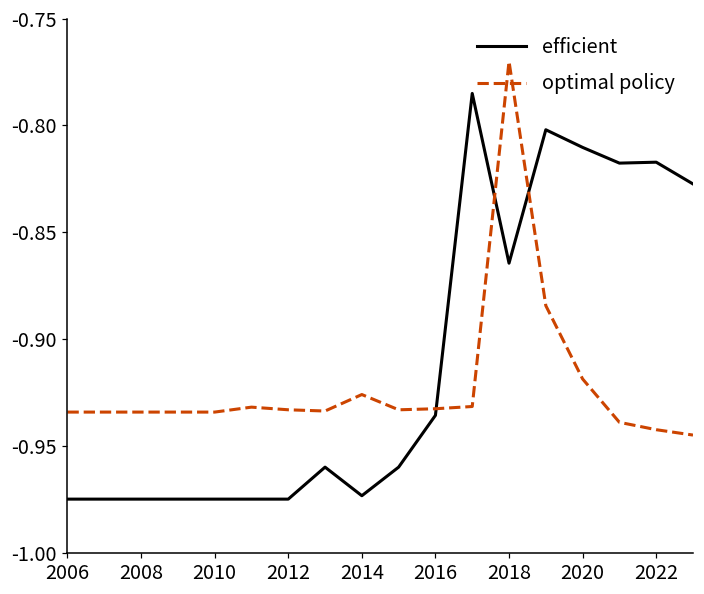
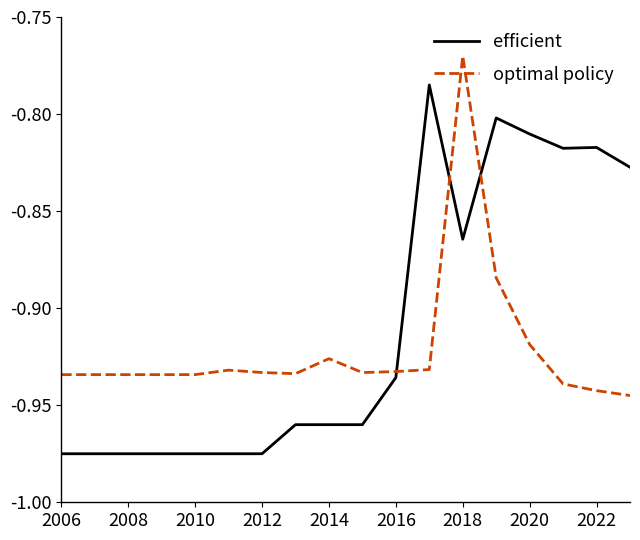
efficient, 2014: -0.973 -> -0.960
